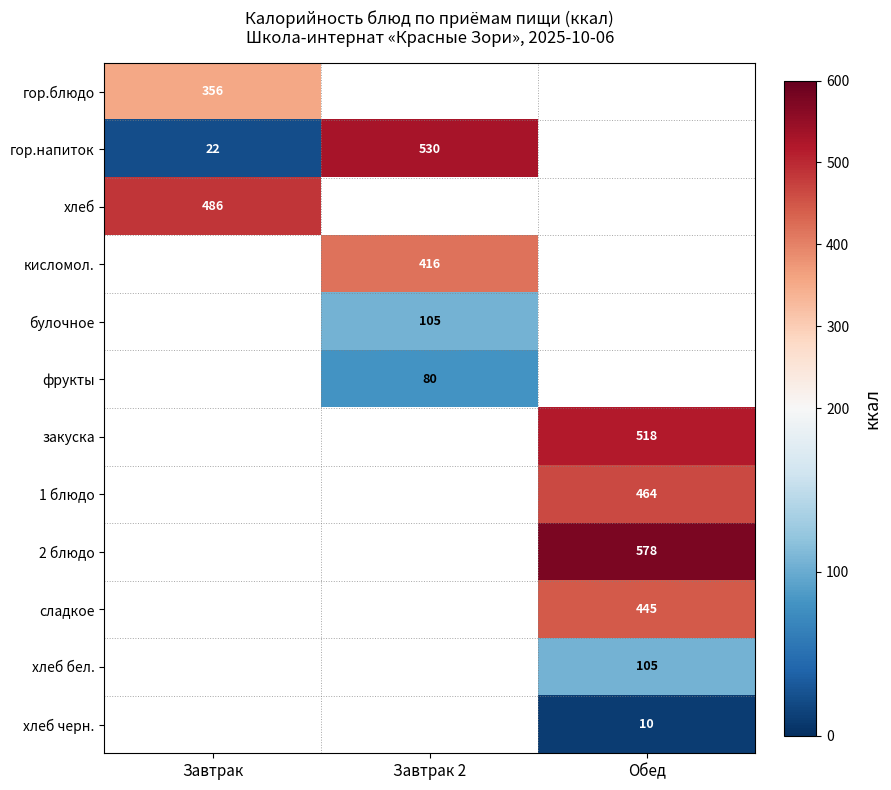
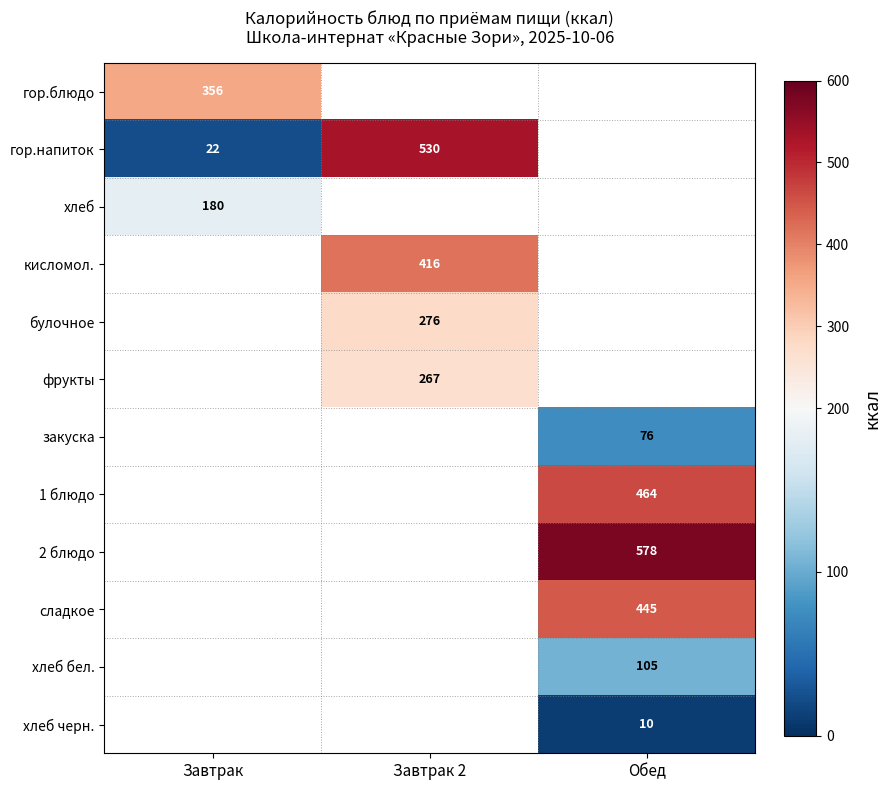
хлеб, Завтрак: 486 -> 180
булочное, Завтрак 2: 105 -> 276
фрукты, Завтрак 2: 80 -> 267
закуска, Обед: 518 -> 76
